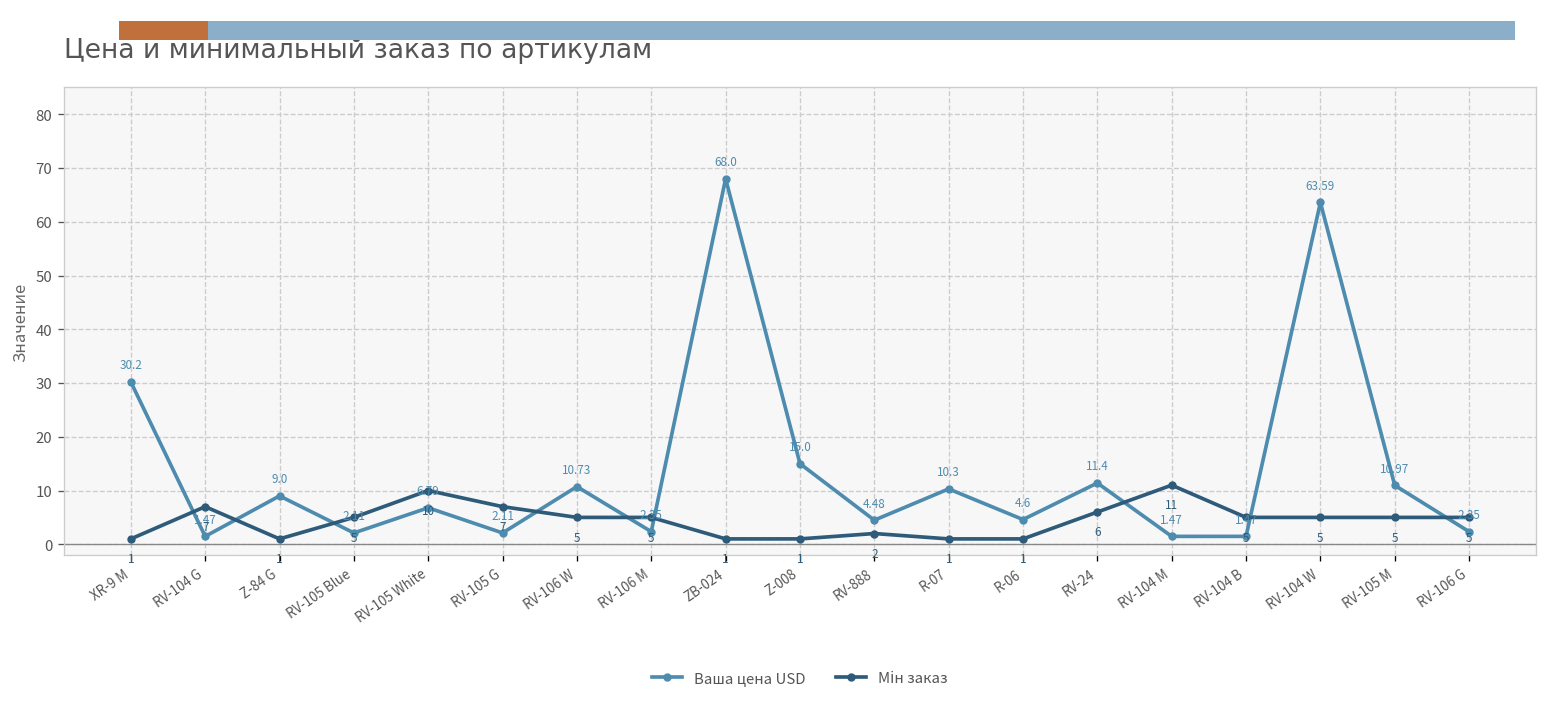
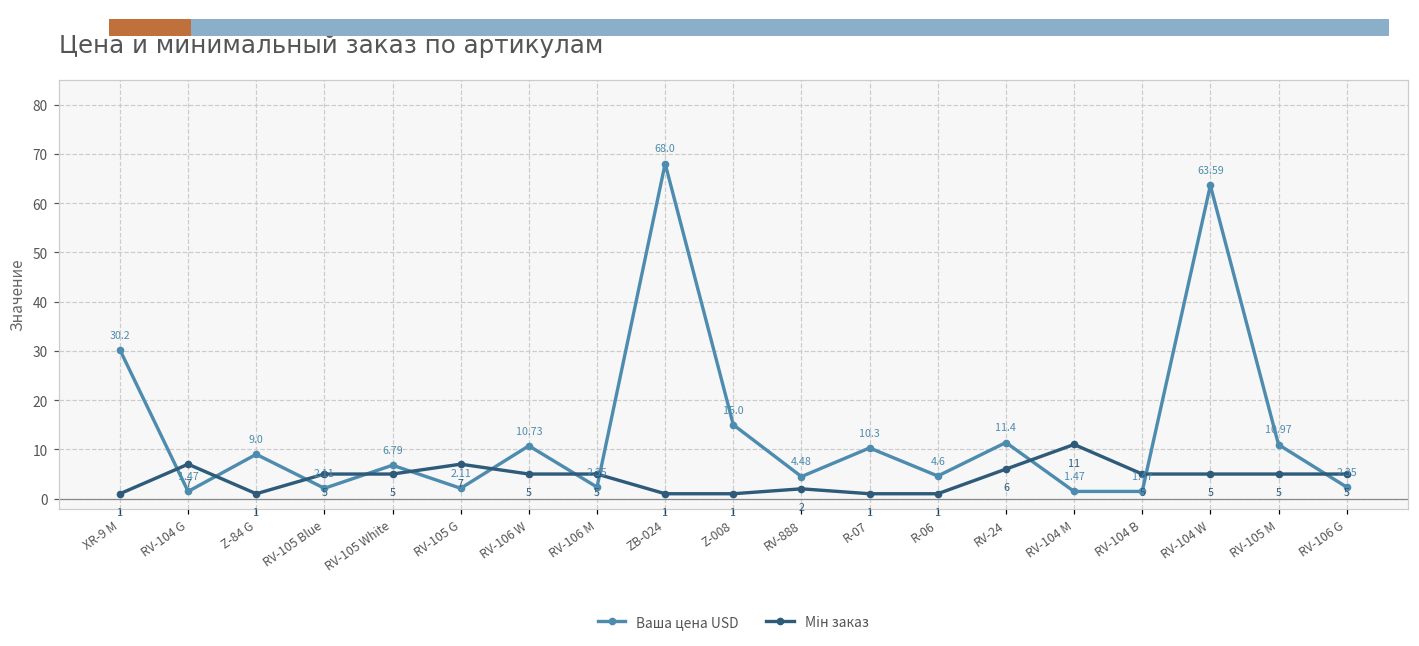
Цена и минимальный заказ по артикулам, Мін заказ, RV-105 White: 10 -> 5
